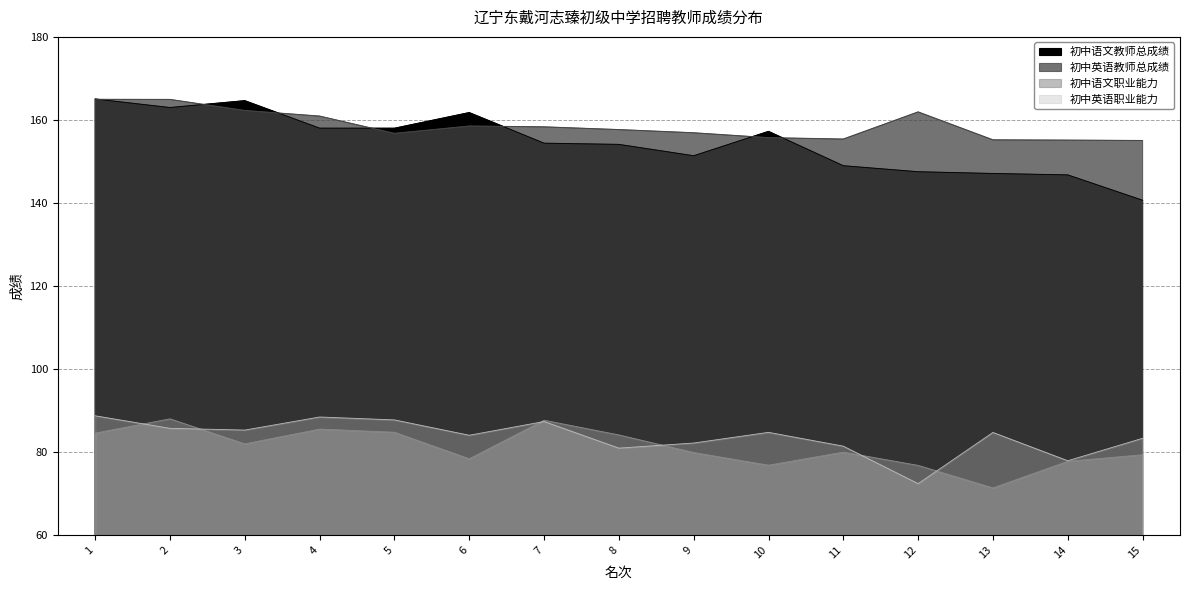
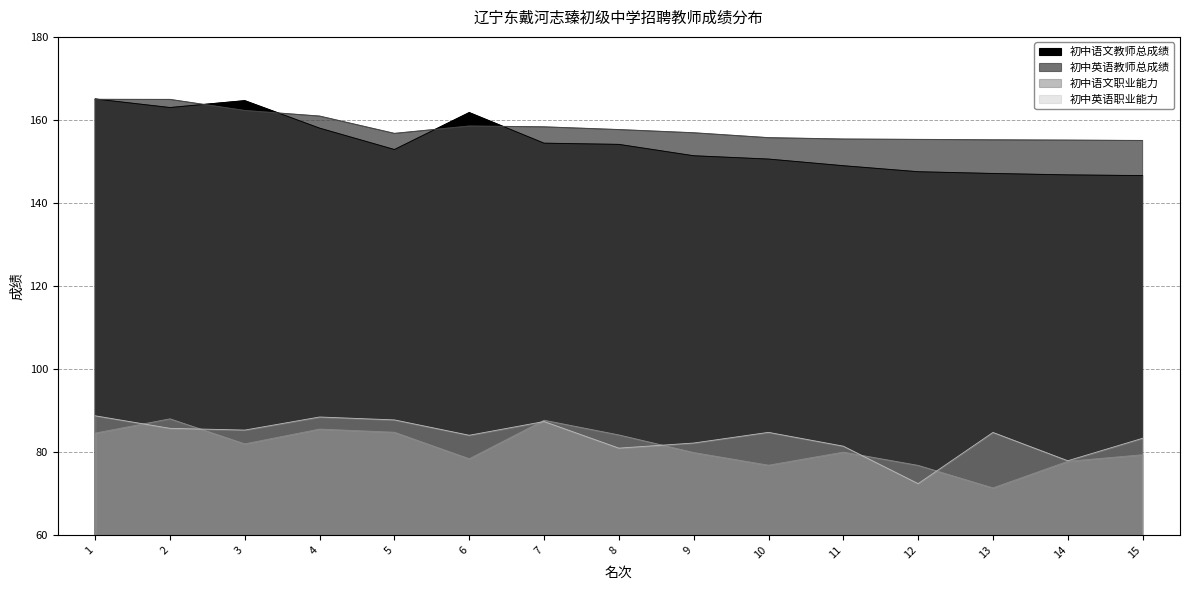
初中语文教师总成绩, 5: 158 -> 153
初中语文教师总成绩, 10: 157 -> 151
初中英语教师总成绩, 12: 162 -> 155
初中语文教师总成绩, 15: 141 -> 147
